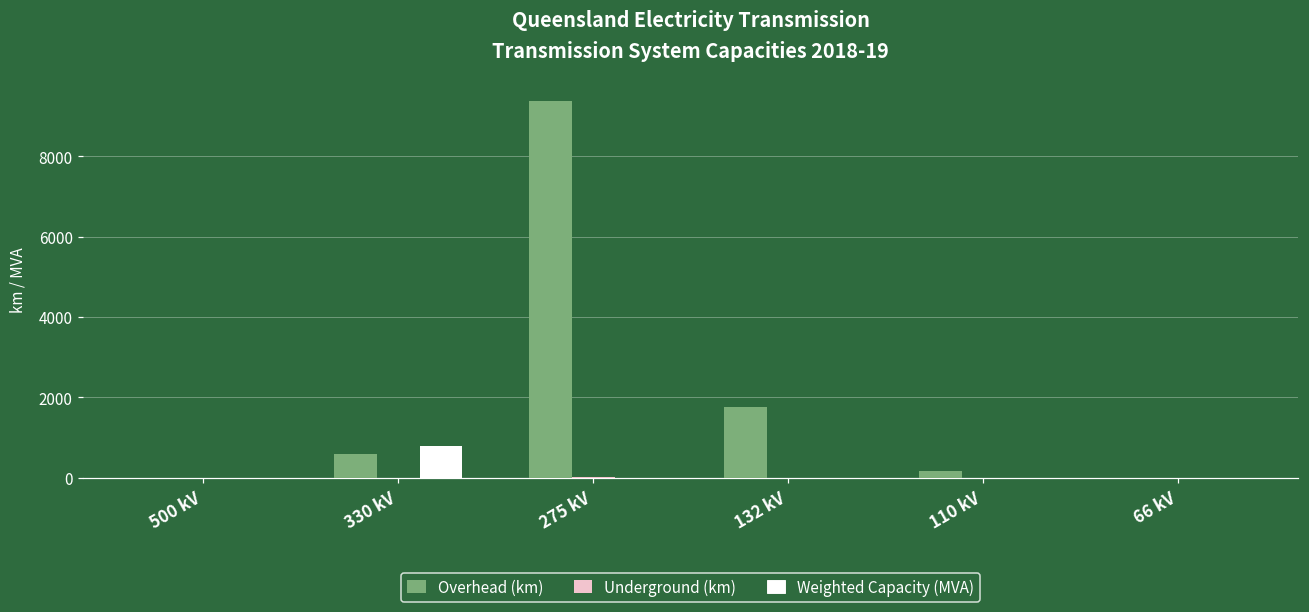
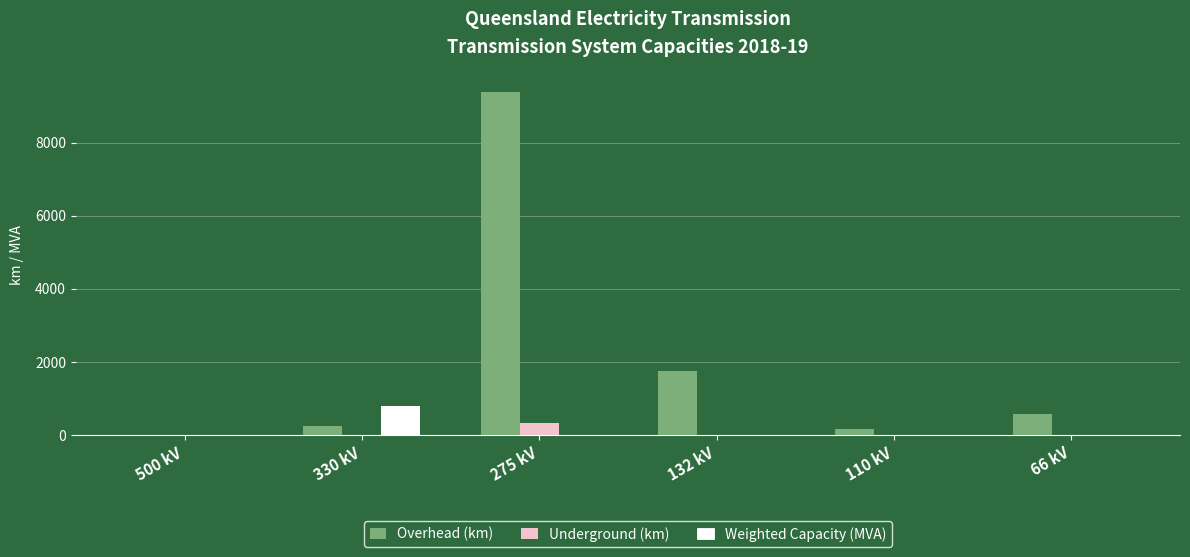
Overhead (km), 330 kV: 600 -> 200
Underground (km), 275 kV: 0 -> 300
Overhead (km), 66 kV: 0 -> 600
